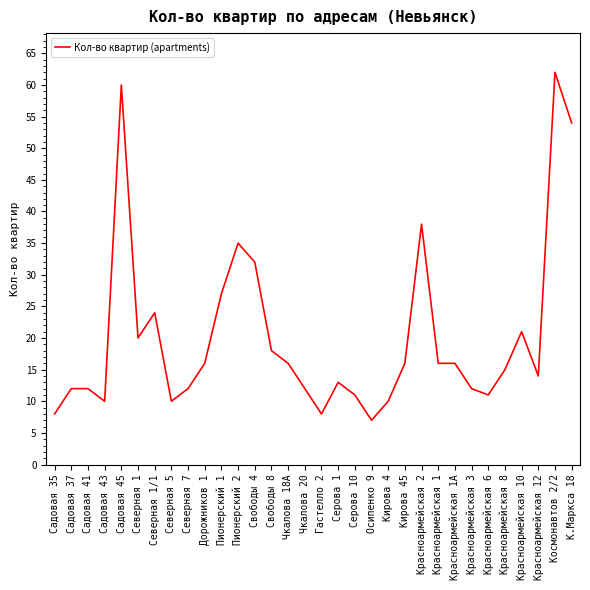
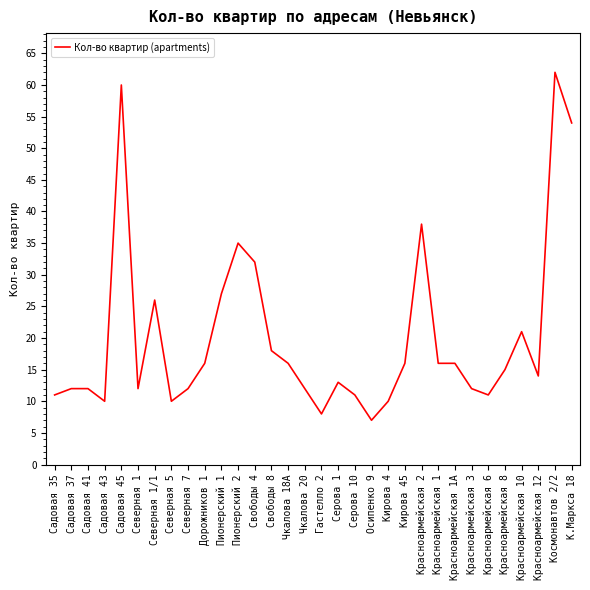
Садовая 35: 8 -> 11
Северная 1: 20 -> 12
Северная 1/1: 24 -> 26
